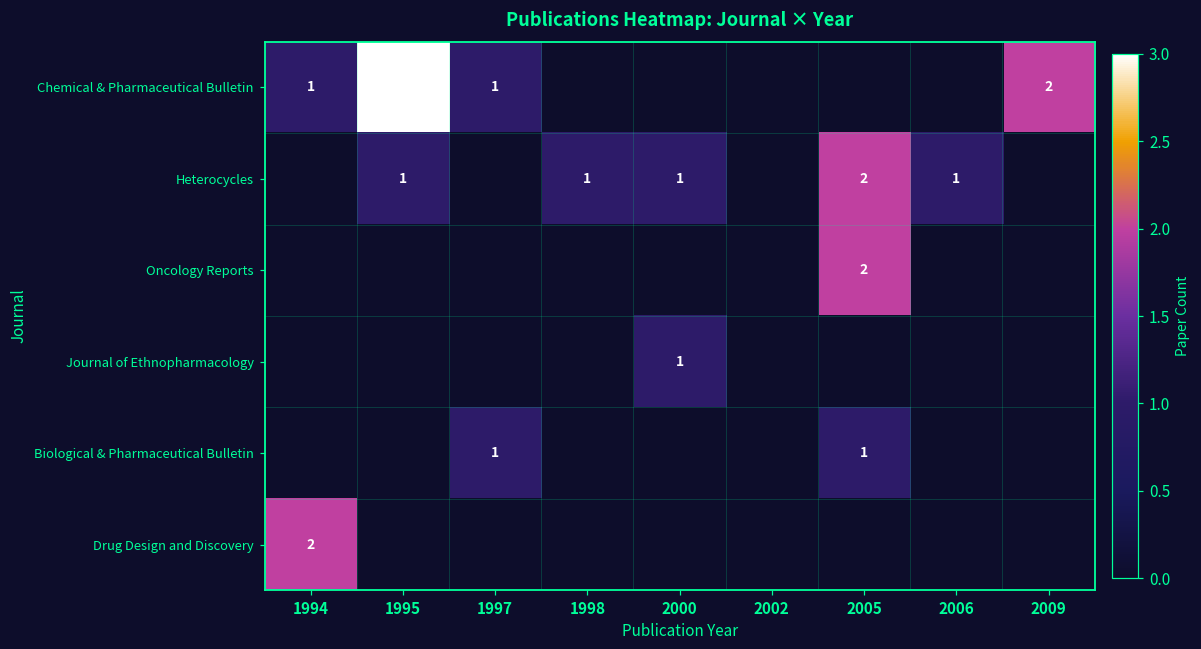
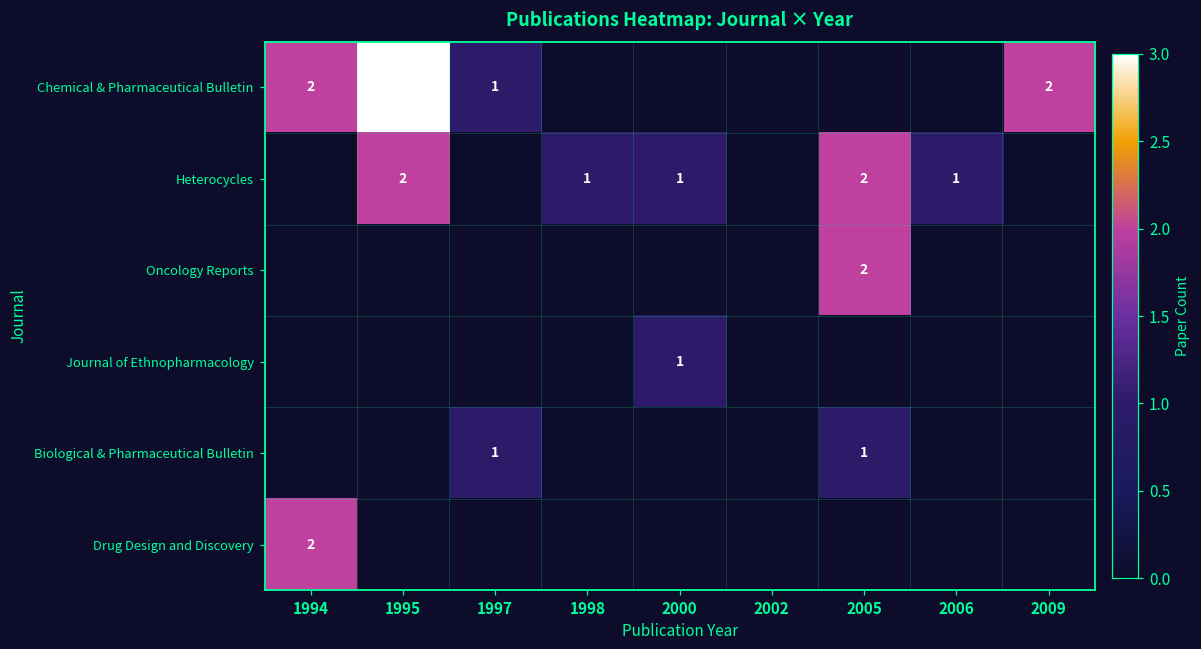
Chemical & Pharmaceutical Bulletin, 1994: 1 -> 2
Heterocycles, 1995: 1 -> 2
